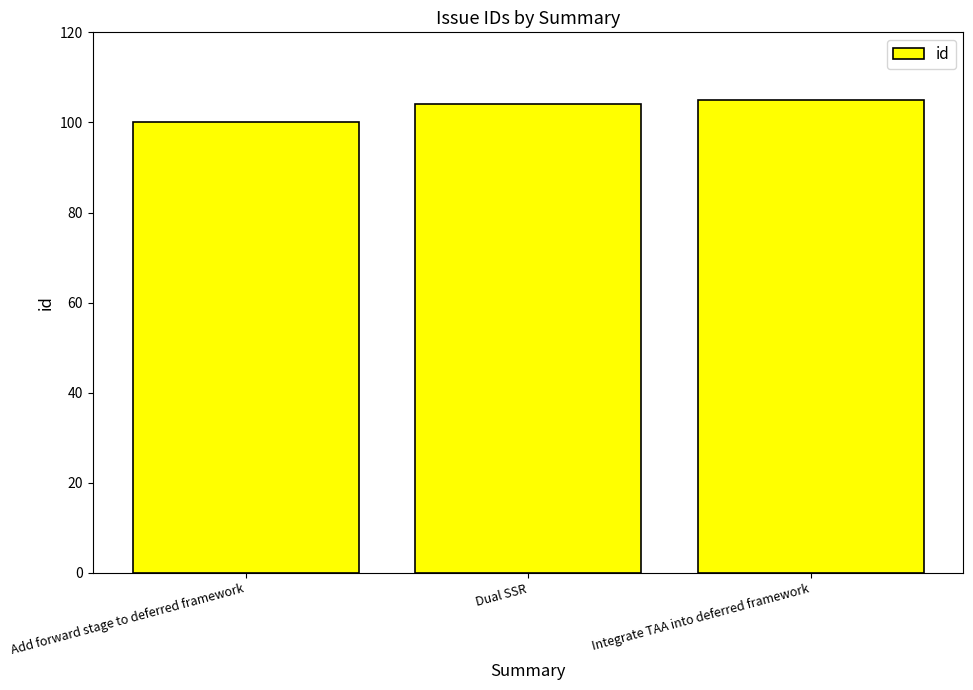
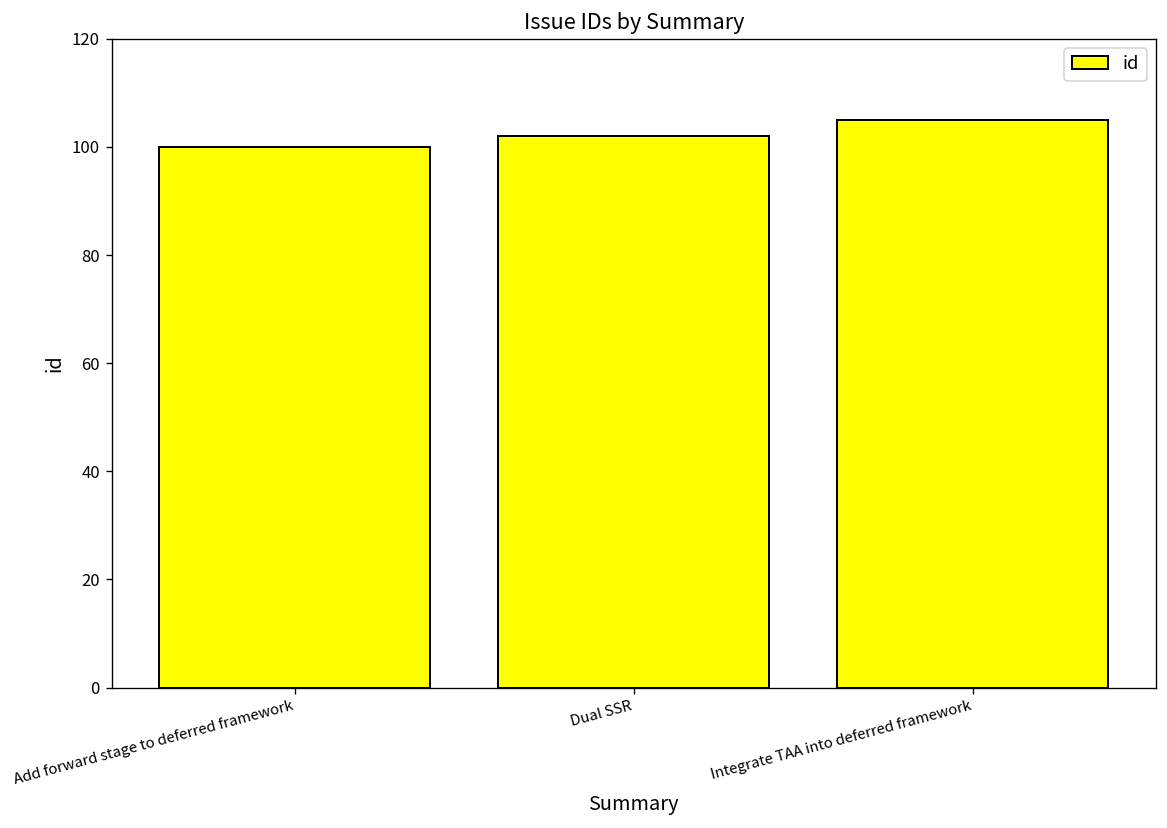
Dual SSR: 104 -> 102
